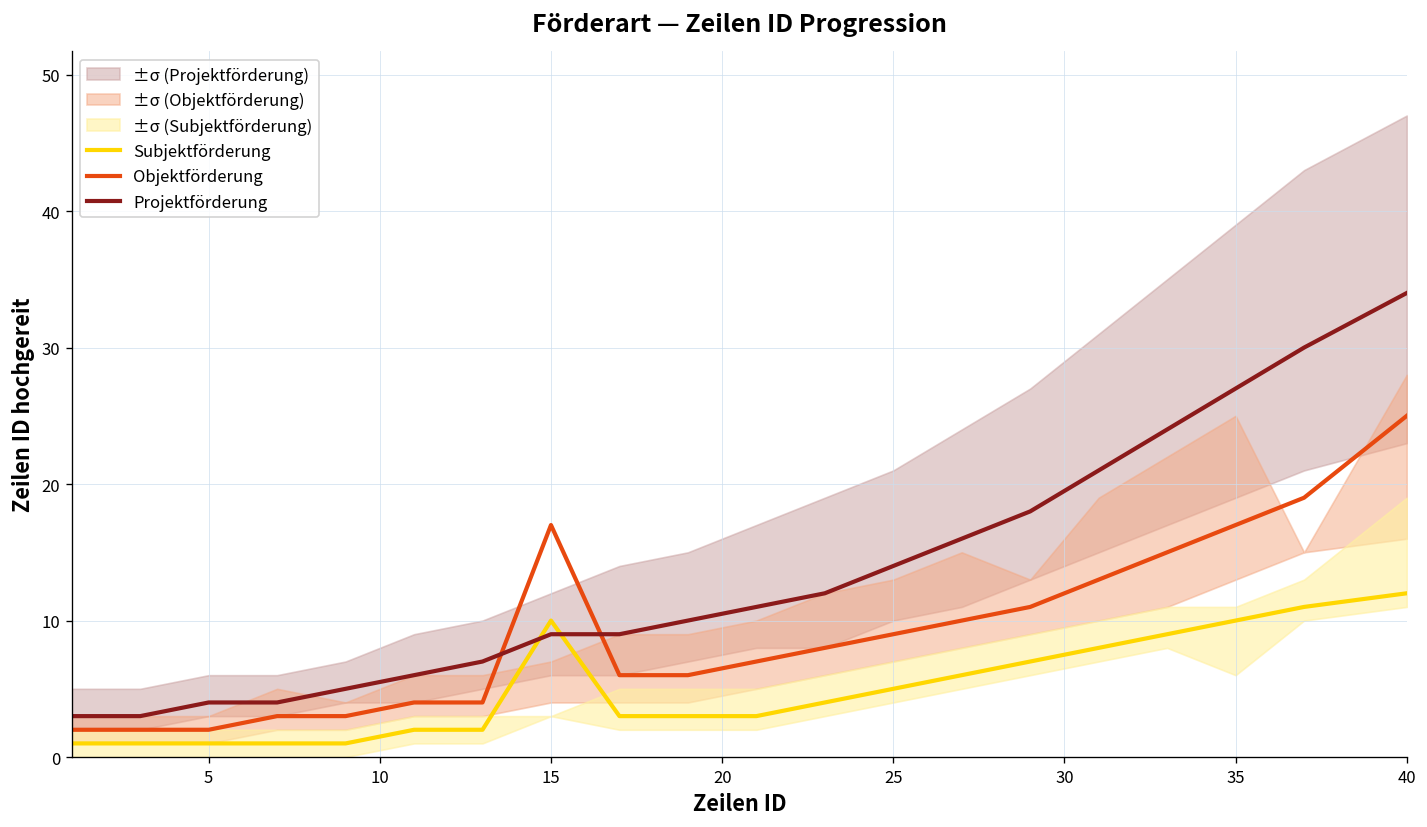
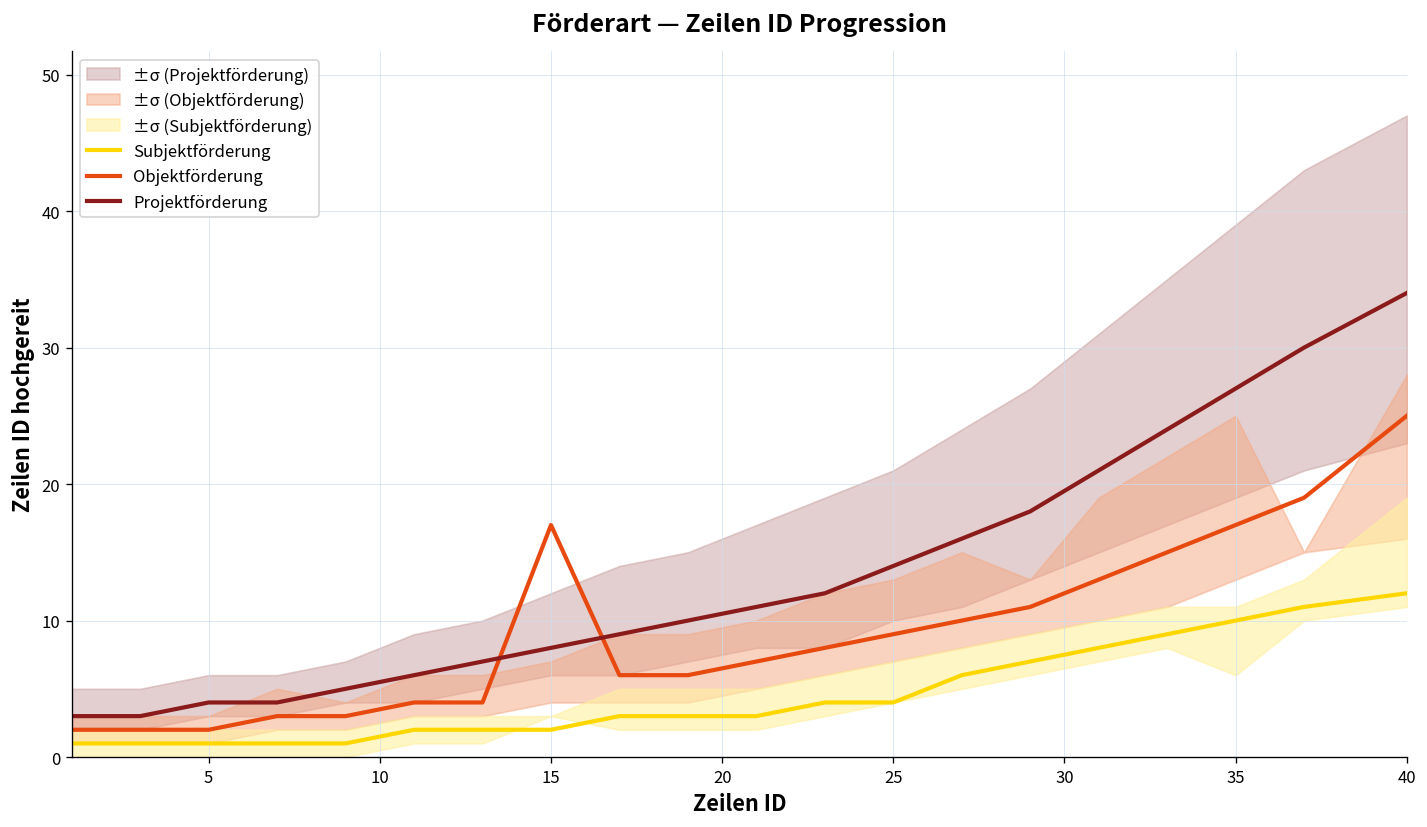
Subjektförderung, 15: 10 -> 2
Projektförderung, 15: 9 -> 8
Subjektförderung, 25: 5 -> 4
